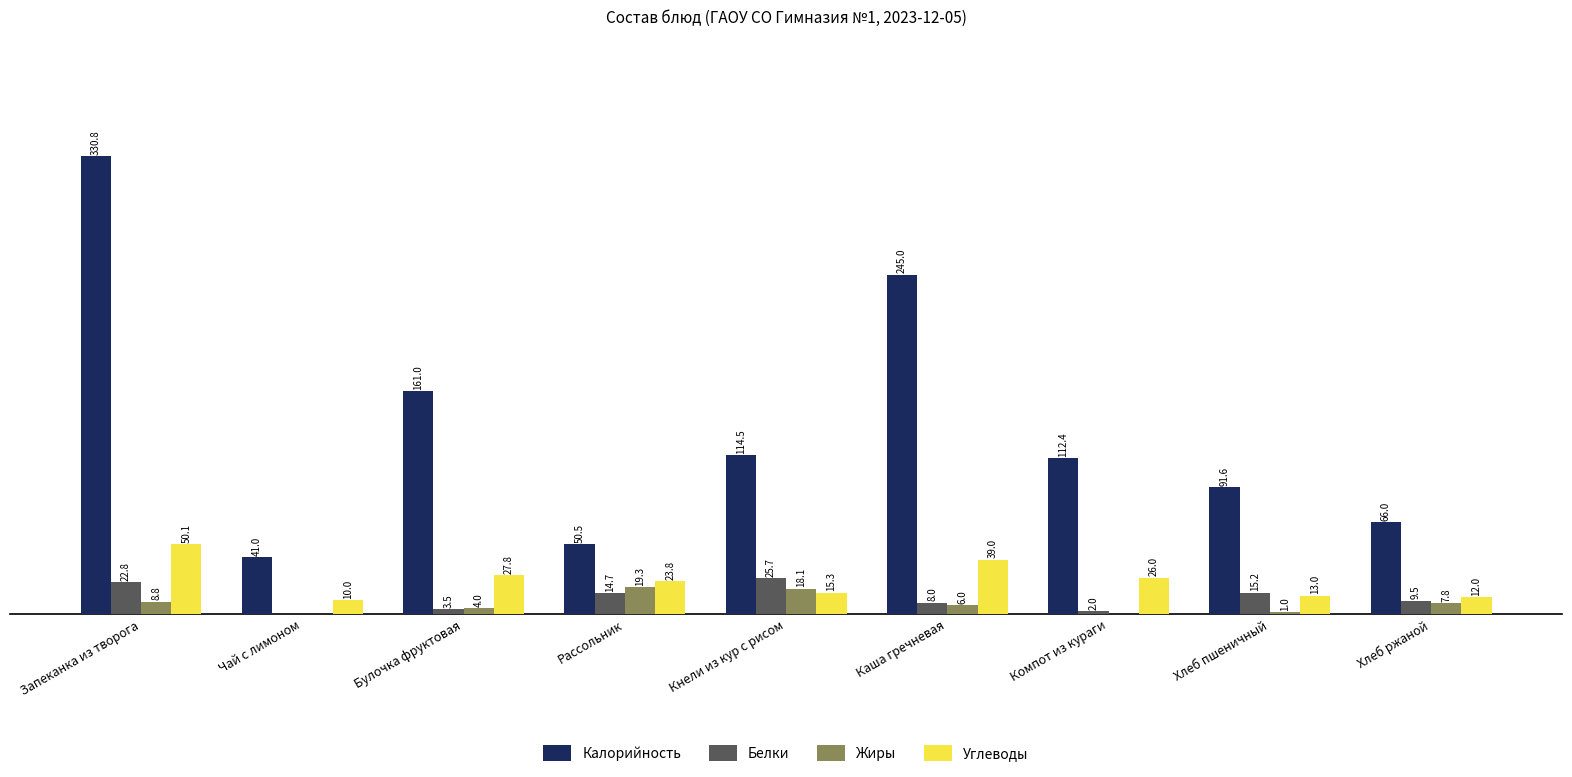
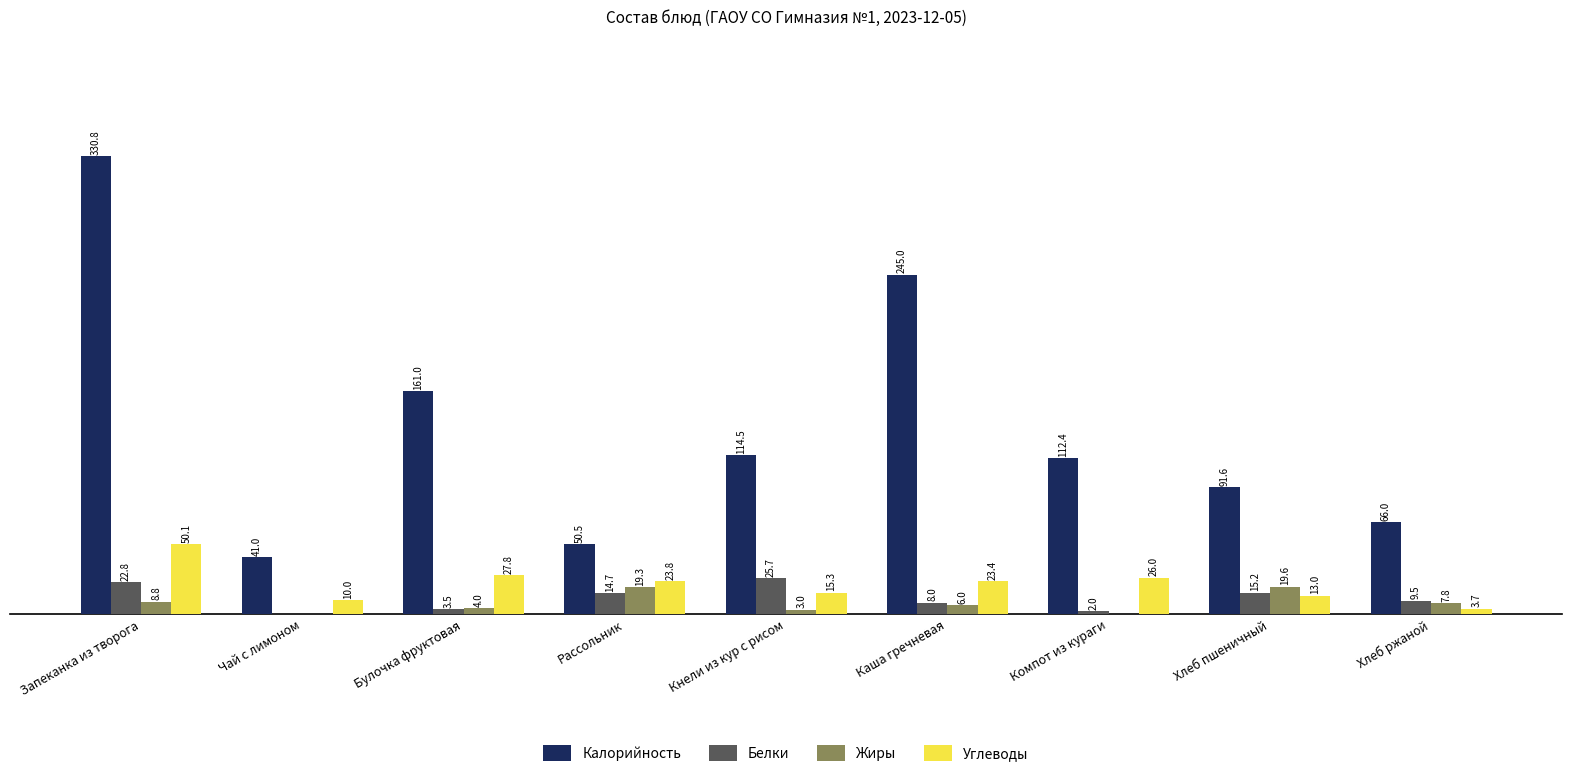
Жиры, Кнели из кур с рисом: 18.1 -> 3.0
Углеводы, Каша гречневая: 39.0 -> 23.4
Жиры, Хлеб пшеничный: 1.0 -> 19.6
Углеводы, Хлеб ржаной: 12.0 -> 3.7
